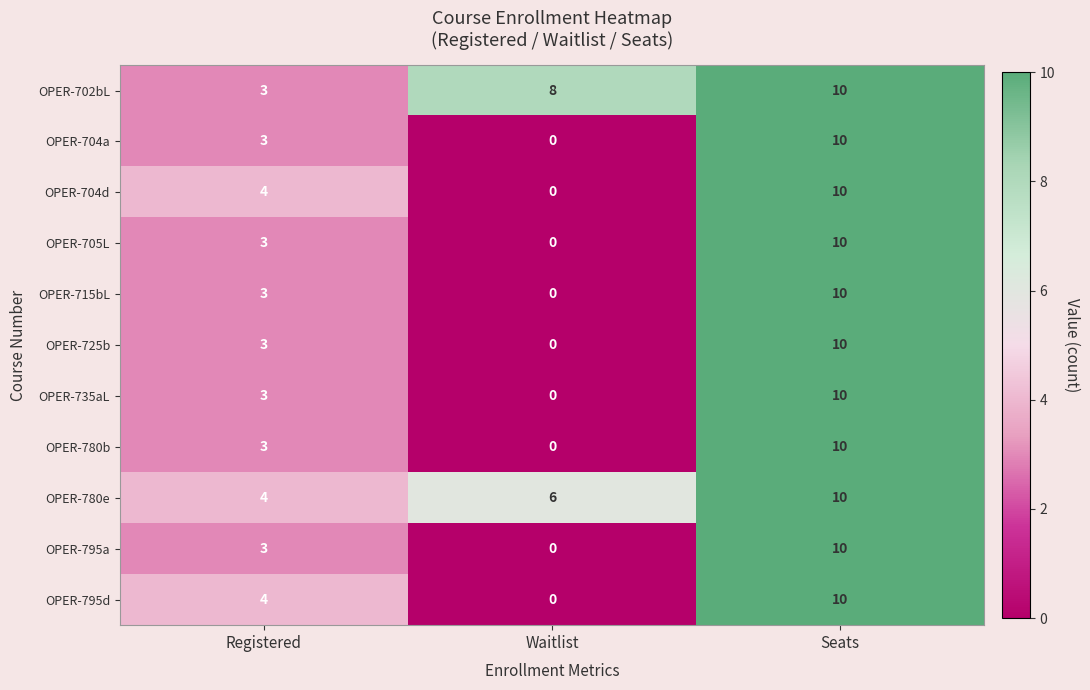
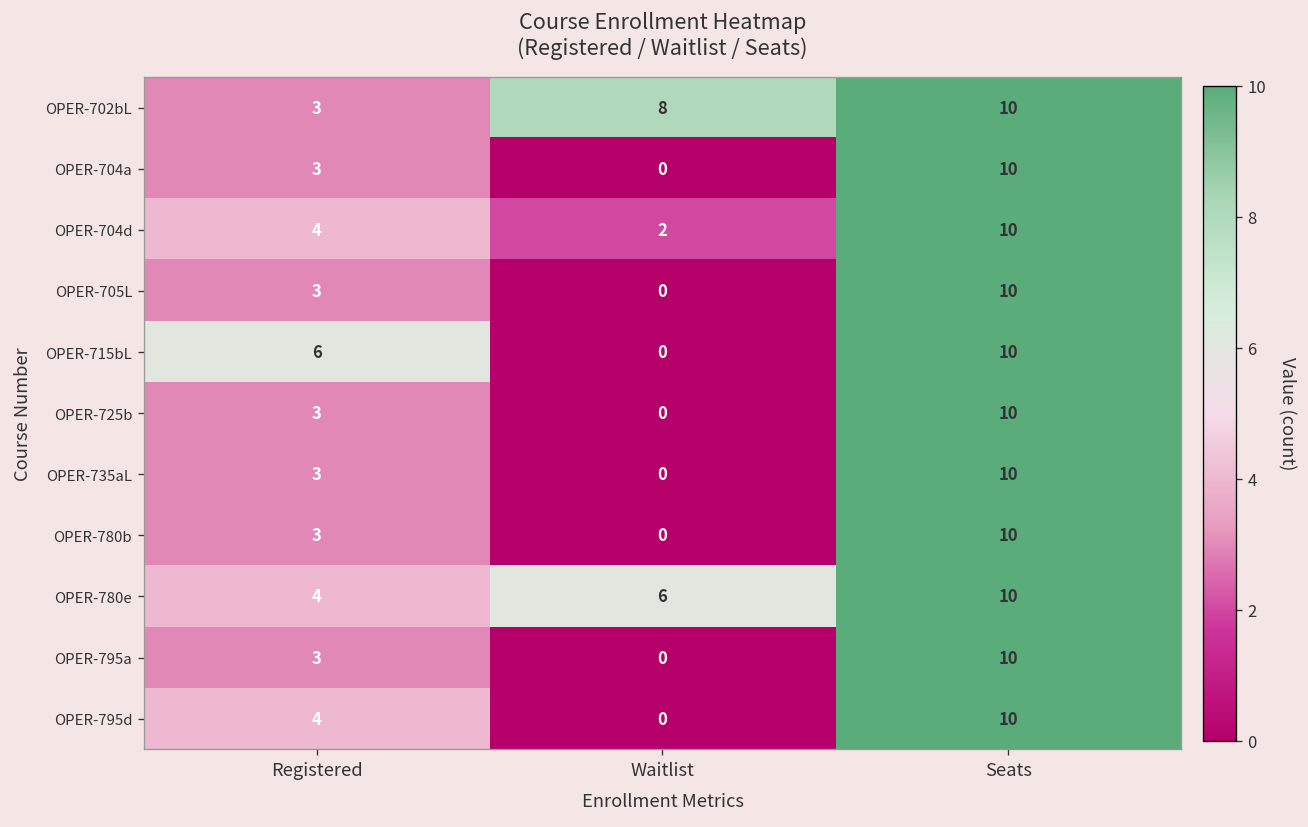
OPER-704d, Waitlist: 0 -> 2
OPER-715bL, Registered: 3 -> 6
